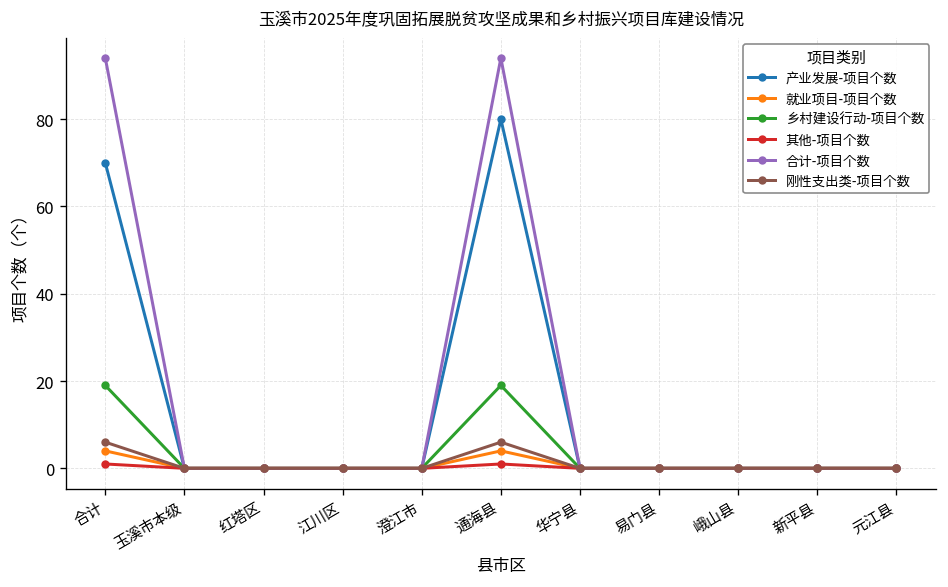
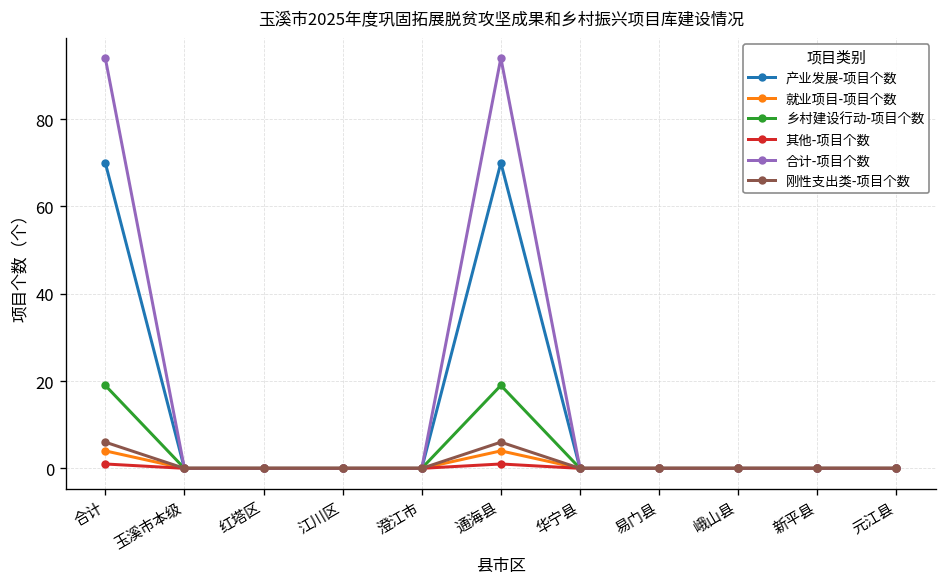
产业发展-项目个数, 通海县: 80 -> 70
